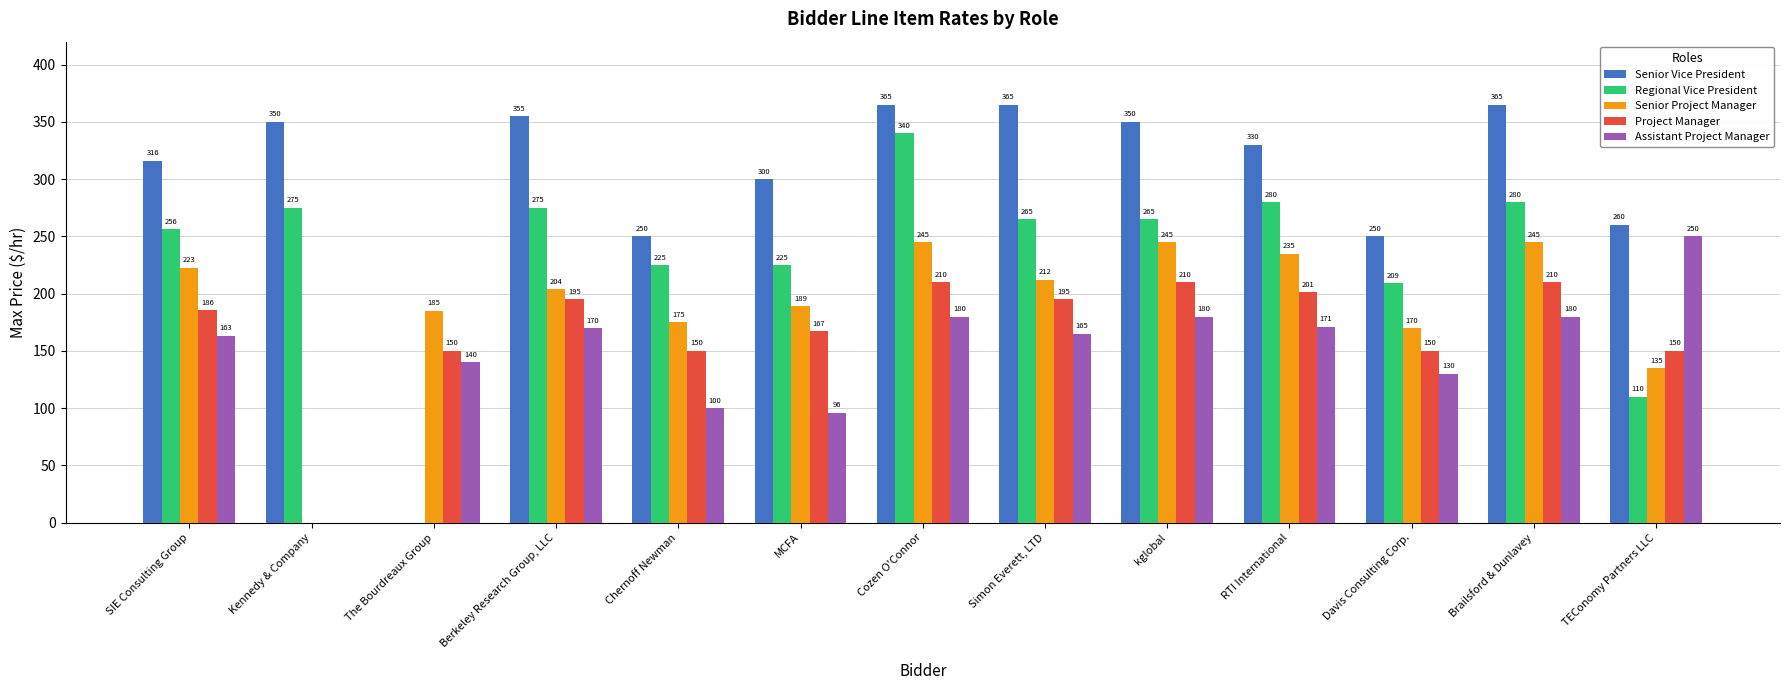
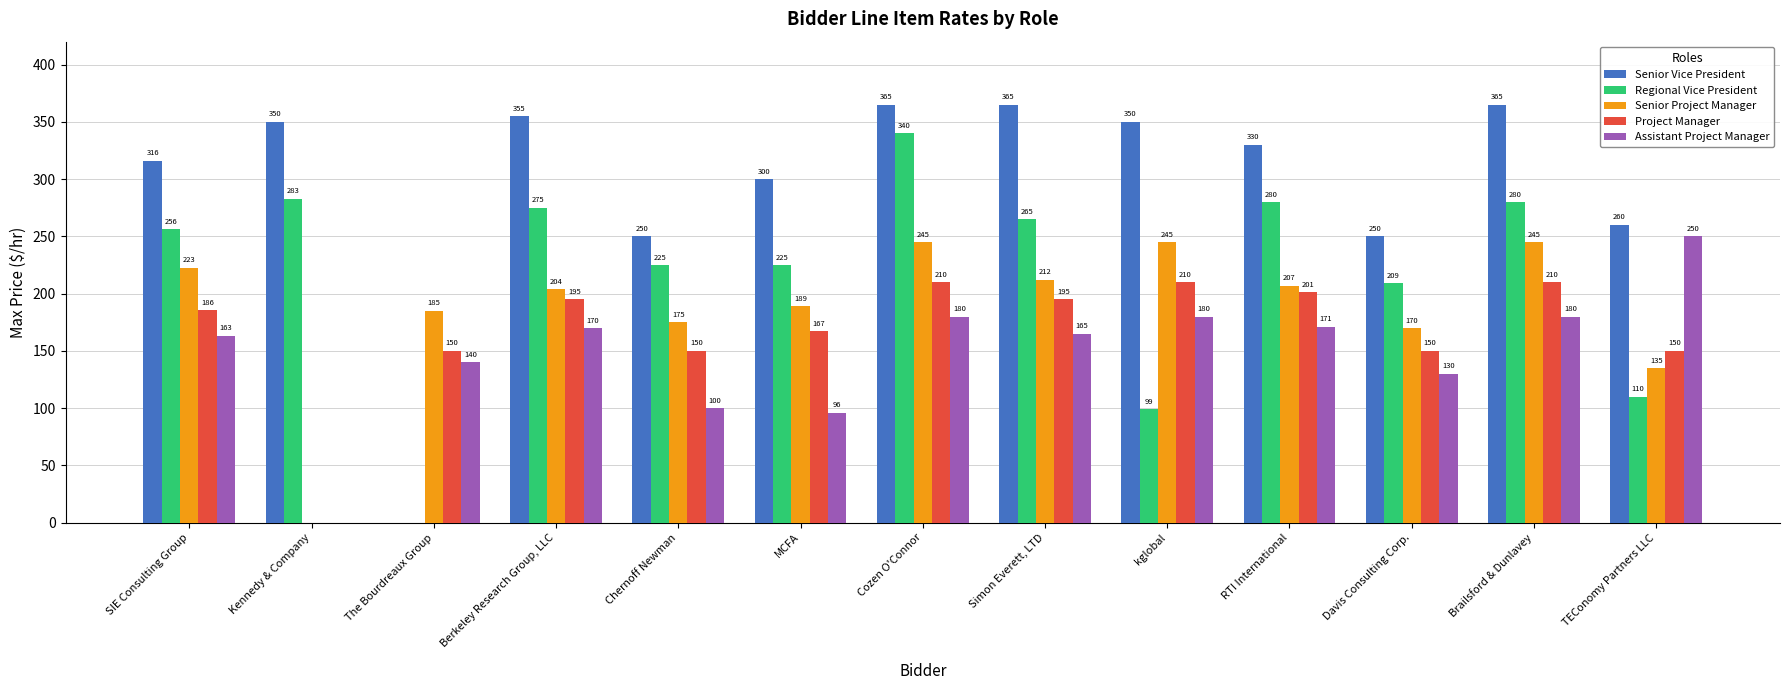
Regional Vice President, Kennedy & Company: 275 -> 283
Regional Vice President, kglobal: 265 -> 99
Senior Project Manager, RTI International: 235 -> 207
